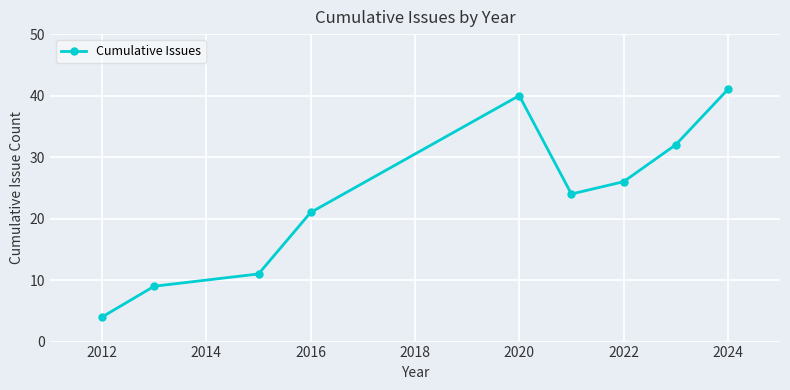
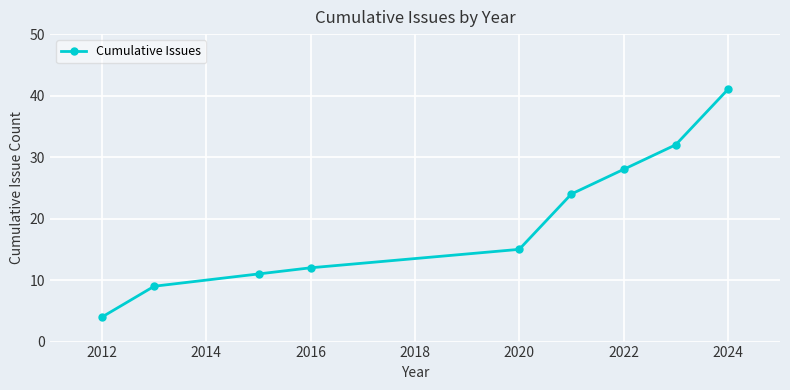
2016: 21 -> 12
2020: 40 -> 15
2022: 26 -> 28
